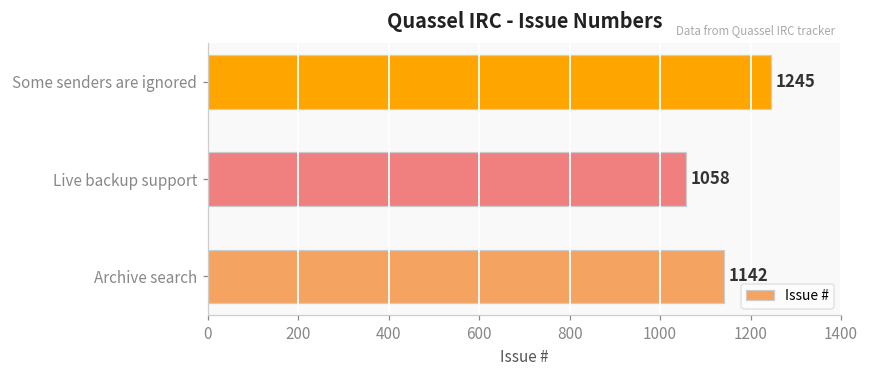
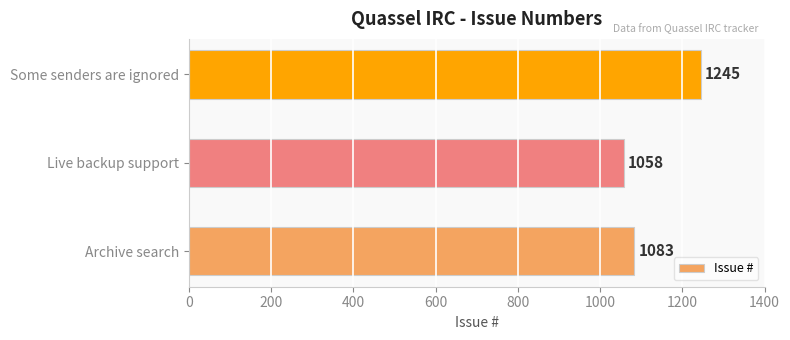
Archive search: 1142 -> 1083
